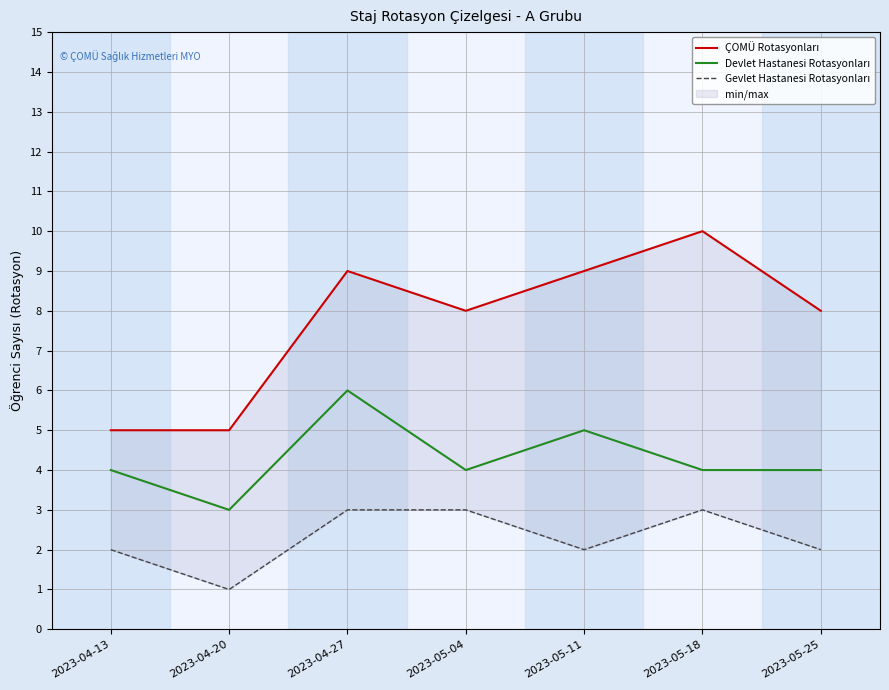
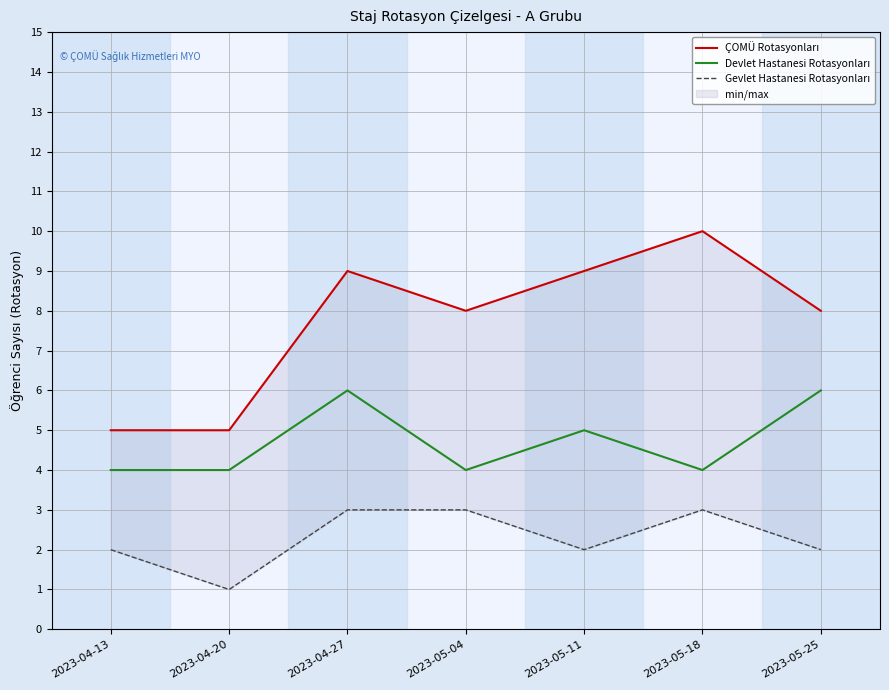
Devlet Hastanesi Rotasyonları, 2023-04-20: 3 -> 4
Devlet Hastanesi Rotasyonları, 2023-05-25: 4 -> 6
